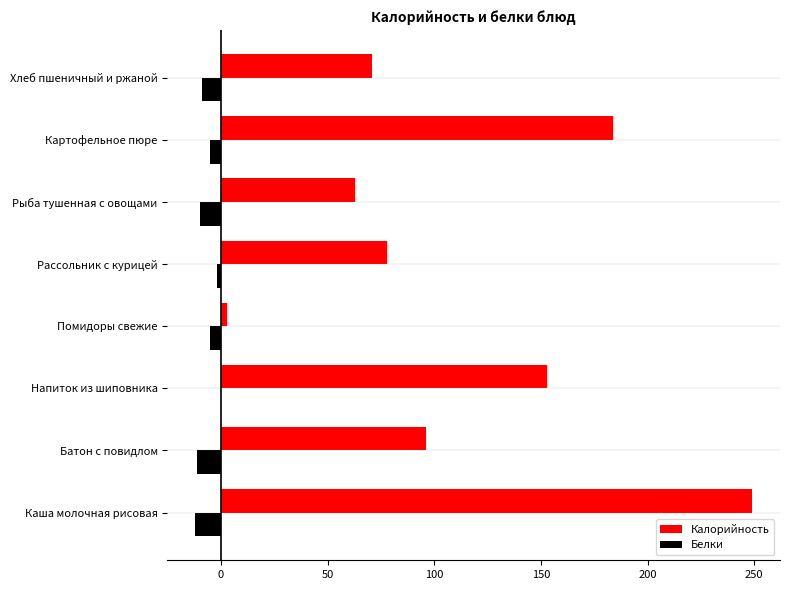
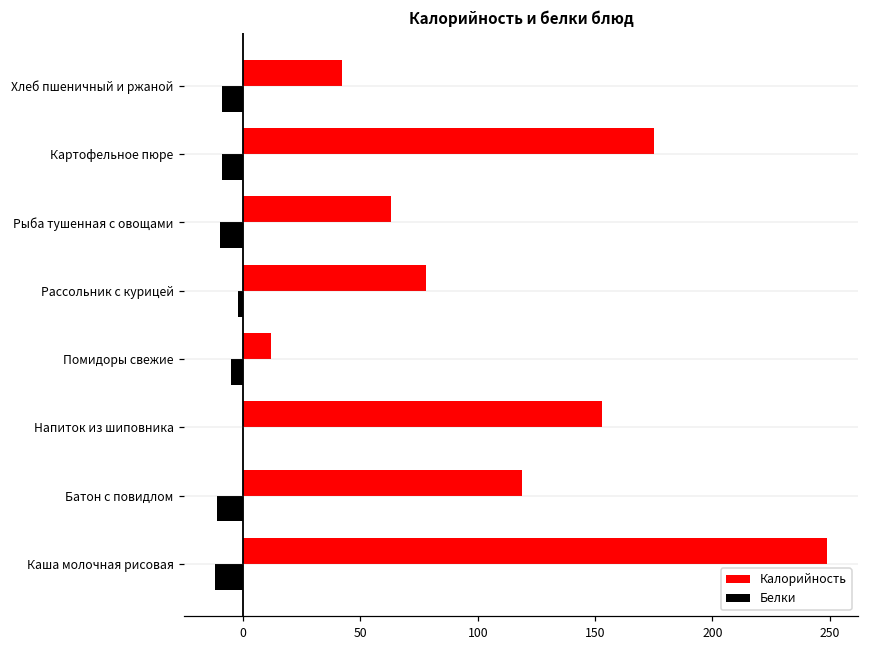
Калорийность, Хлеб пшеничный и ржаной: 71 -> 42
Калорийность, Картофельное пюре: 184 -> 175
Белки, Картофельное пюре: -5 -> -9
Калорийность, Помидоры свежие: 3 -> 12
Калорийность, Батон с повидлом: 96 -> 119
